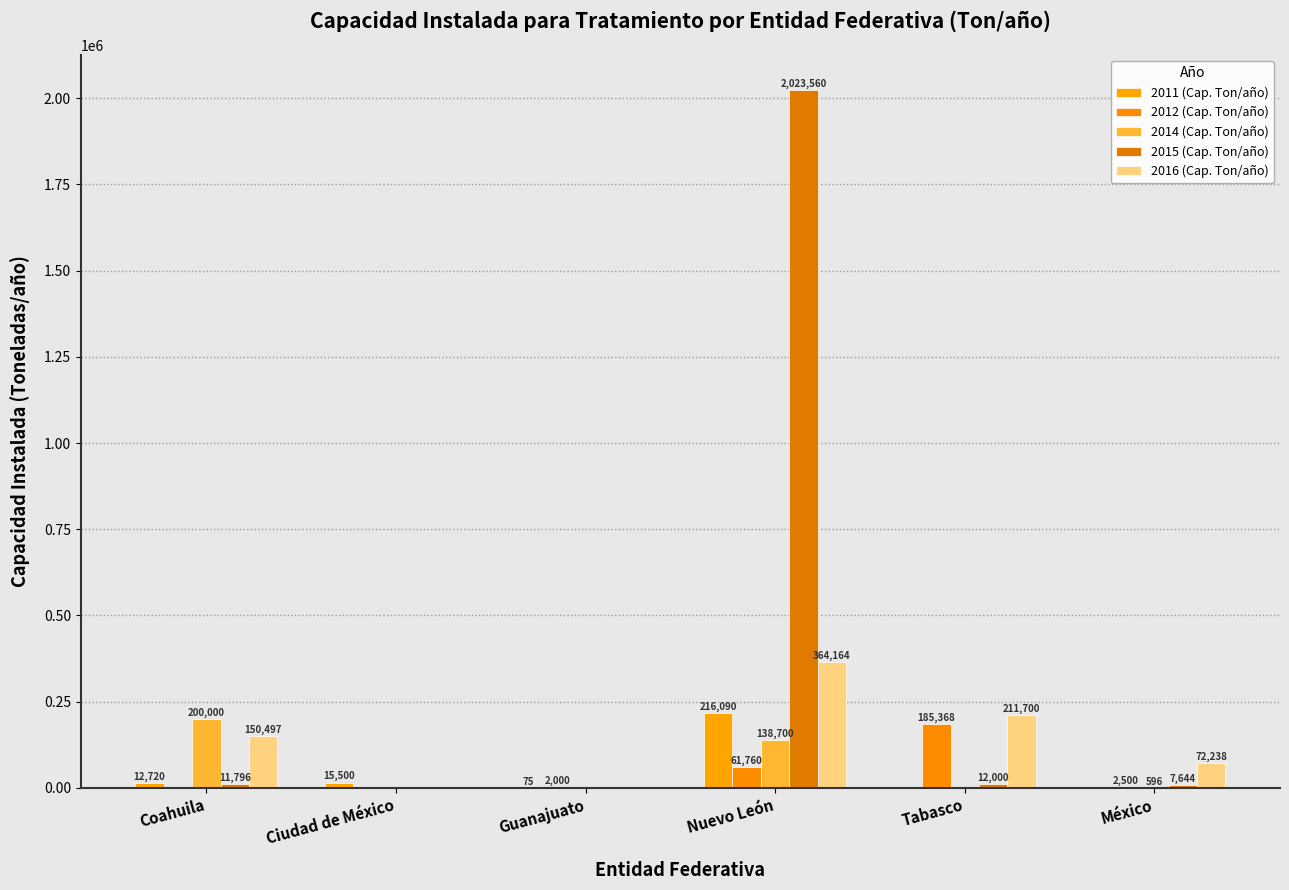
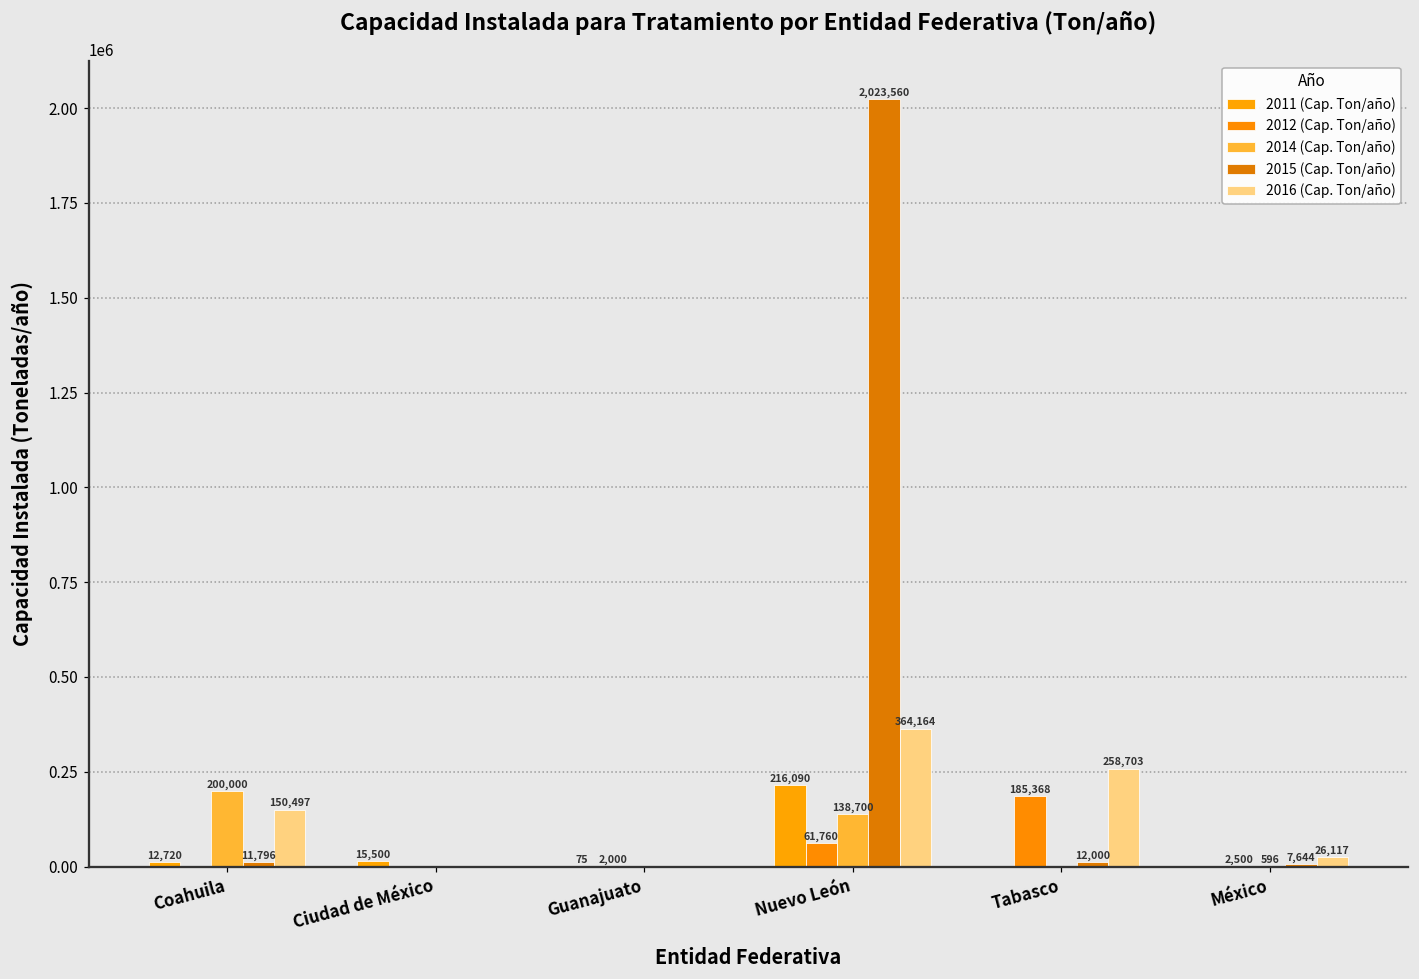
2016 (Cap. Ton/año), Tabasco: 211,700 -> 258,703
2016 (Cap. Ton/año), México: 72,238 -> 26,117
